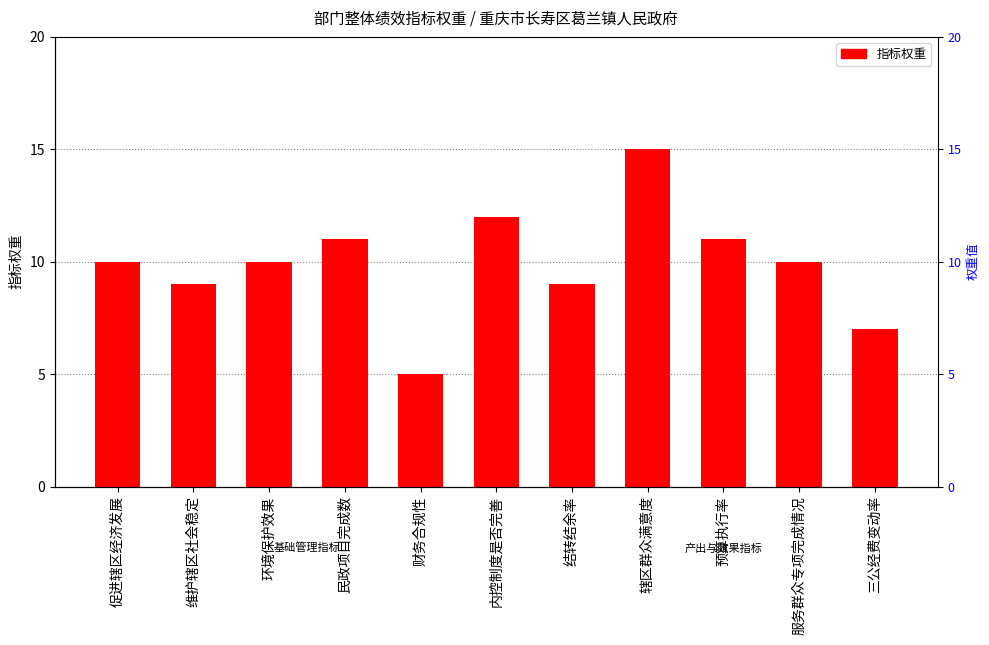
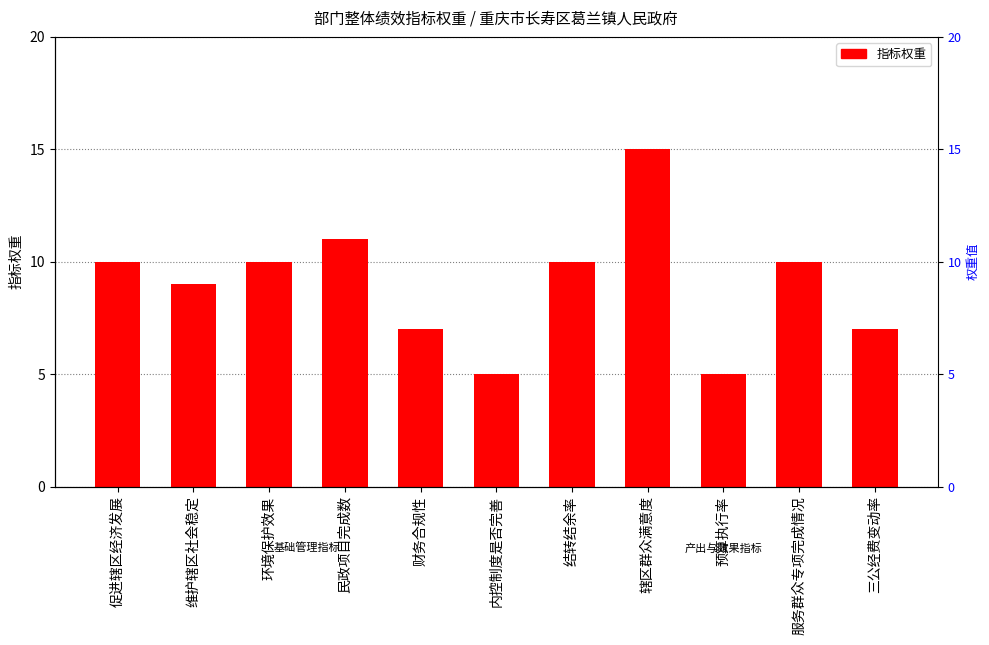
财务合规性: 5 -> 7
内控制度是否完善: 12 -> 5
结转结余率: 9 -> 10
预算执行率: 11 -> 5
